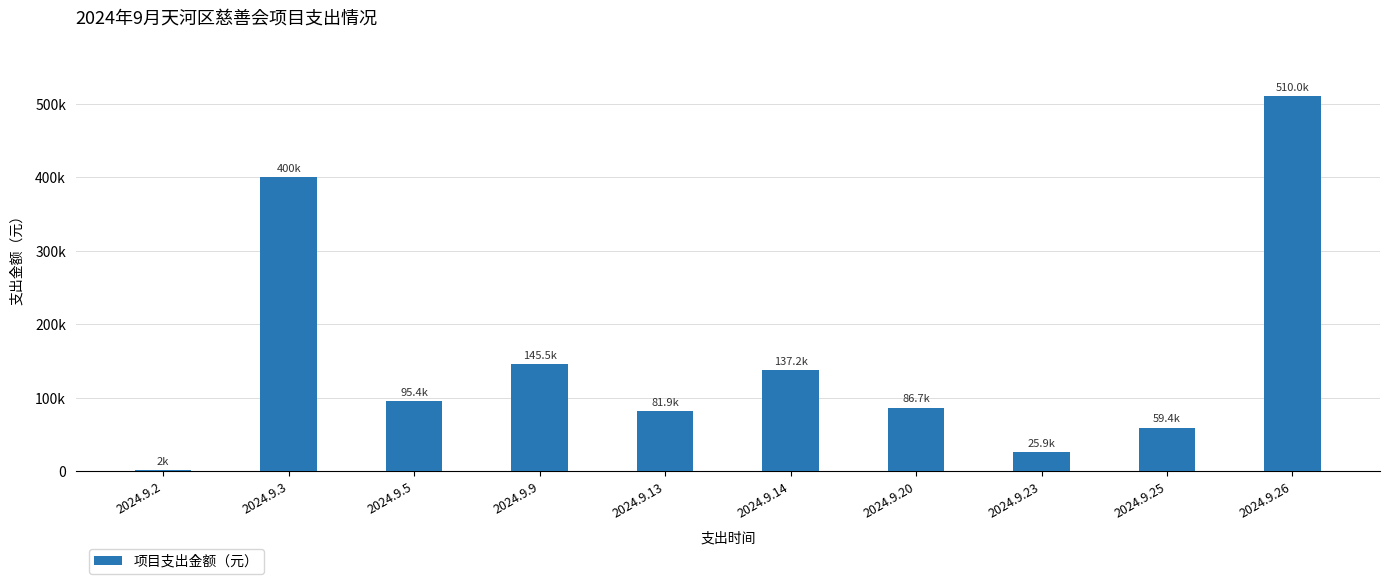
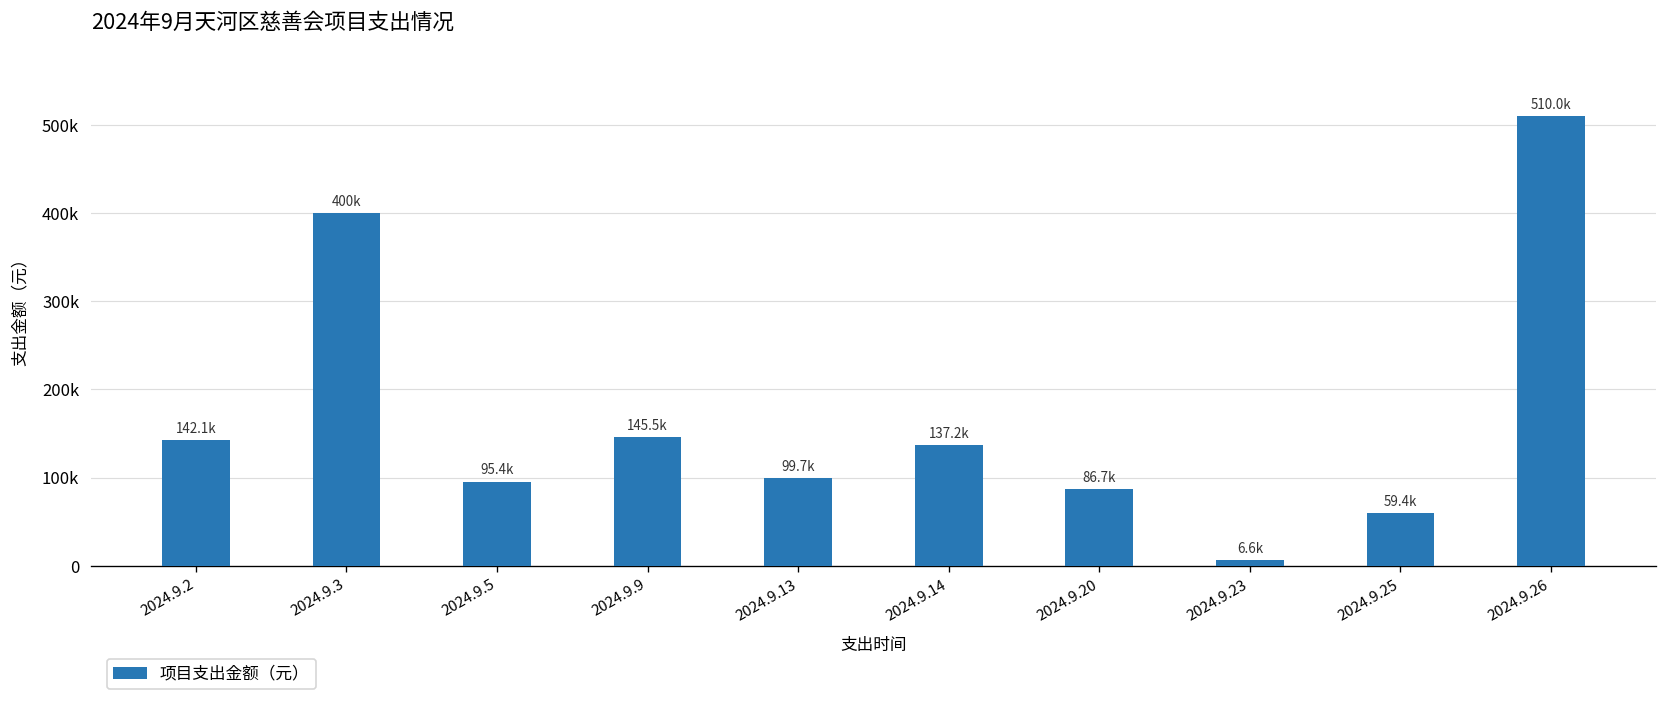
2024.9.2: 2k -> 142.1k
2024.9.13: 81.9k -> 99.7k
2024.9.23: 25.9k -> 6.6k
